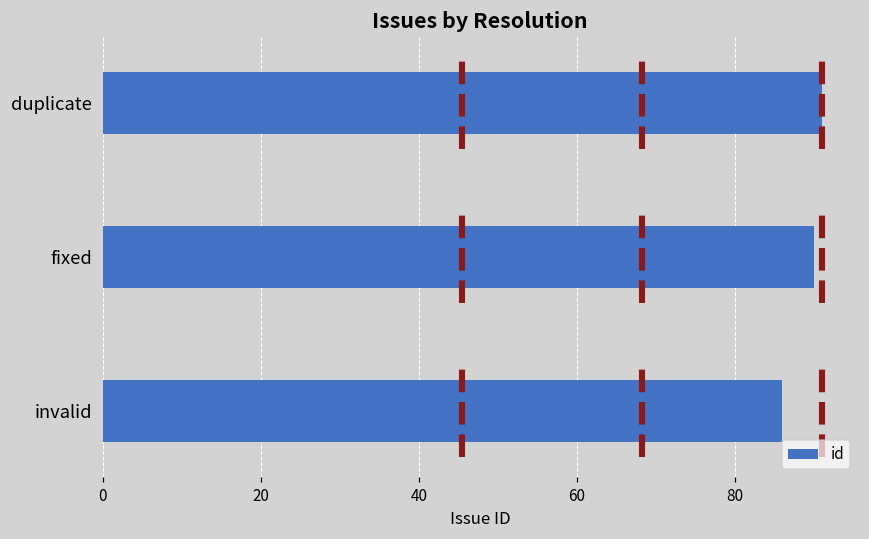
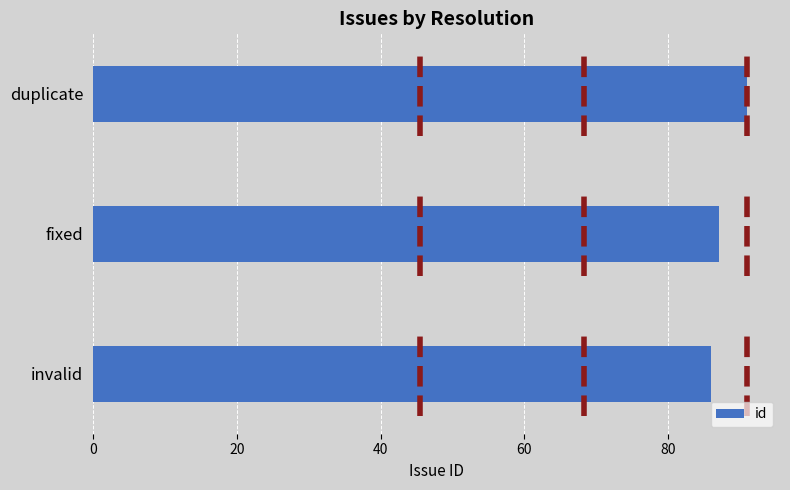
id, fixed: 90 -> 87
